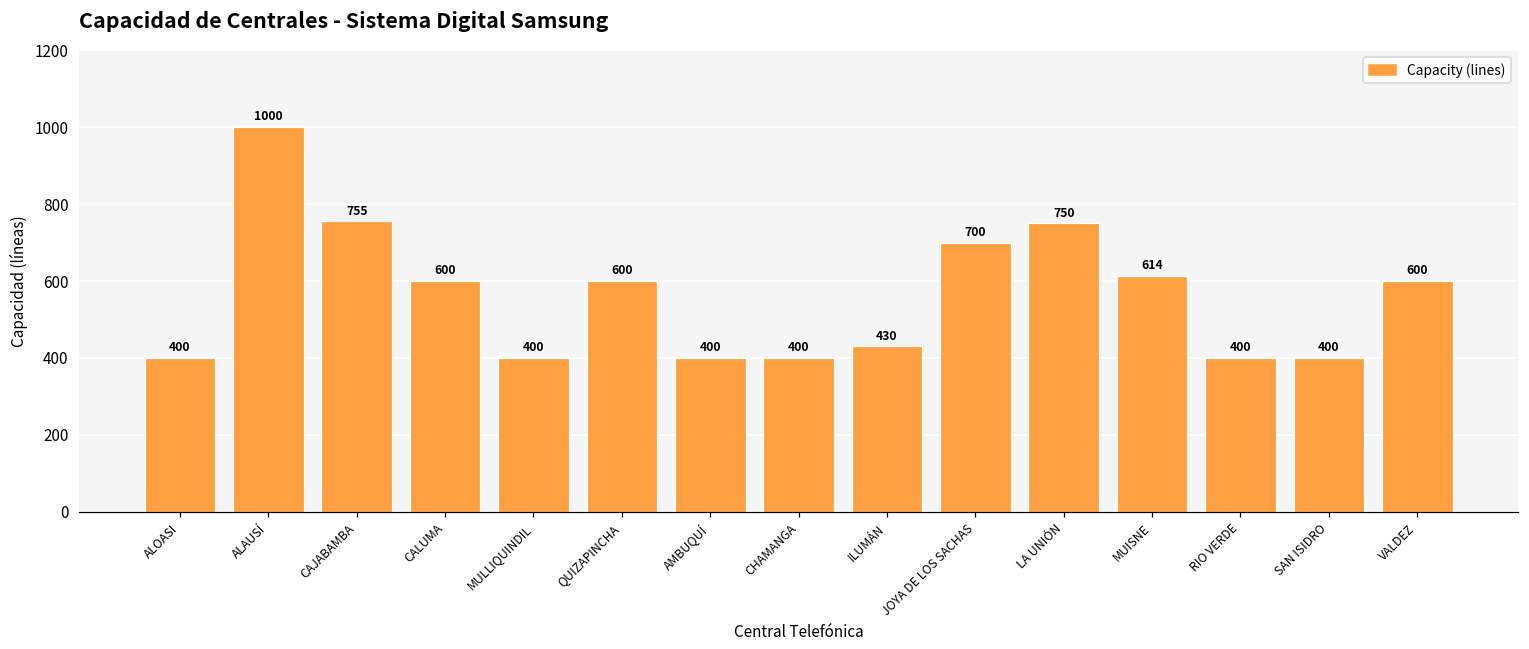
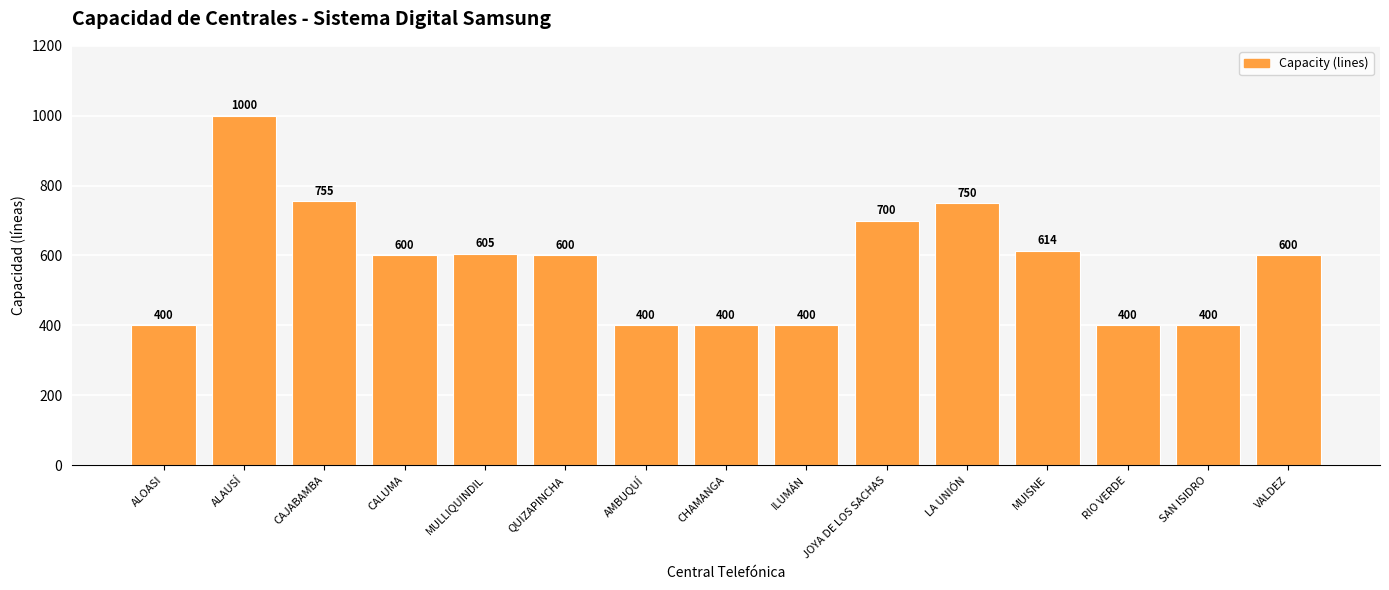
MULLIQUINDIL: 400 -> 605
ILUMÁN: 430 -> 400
